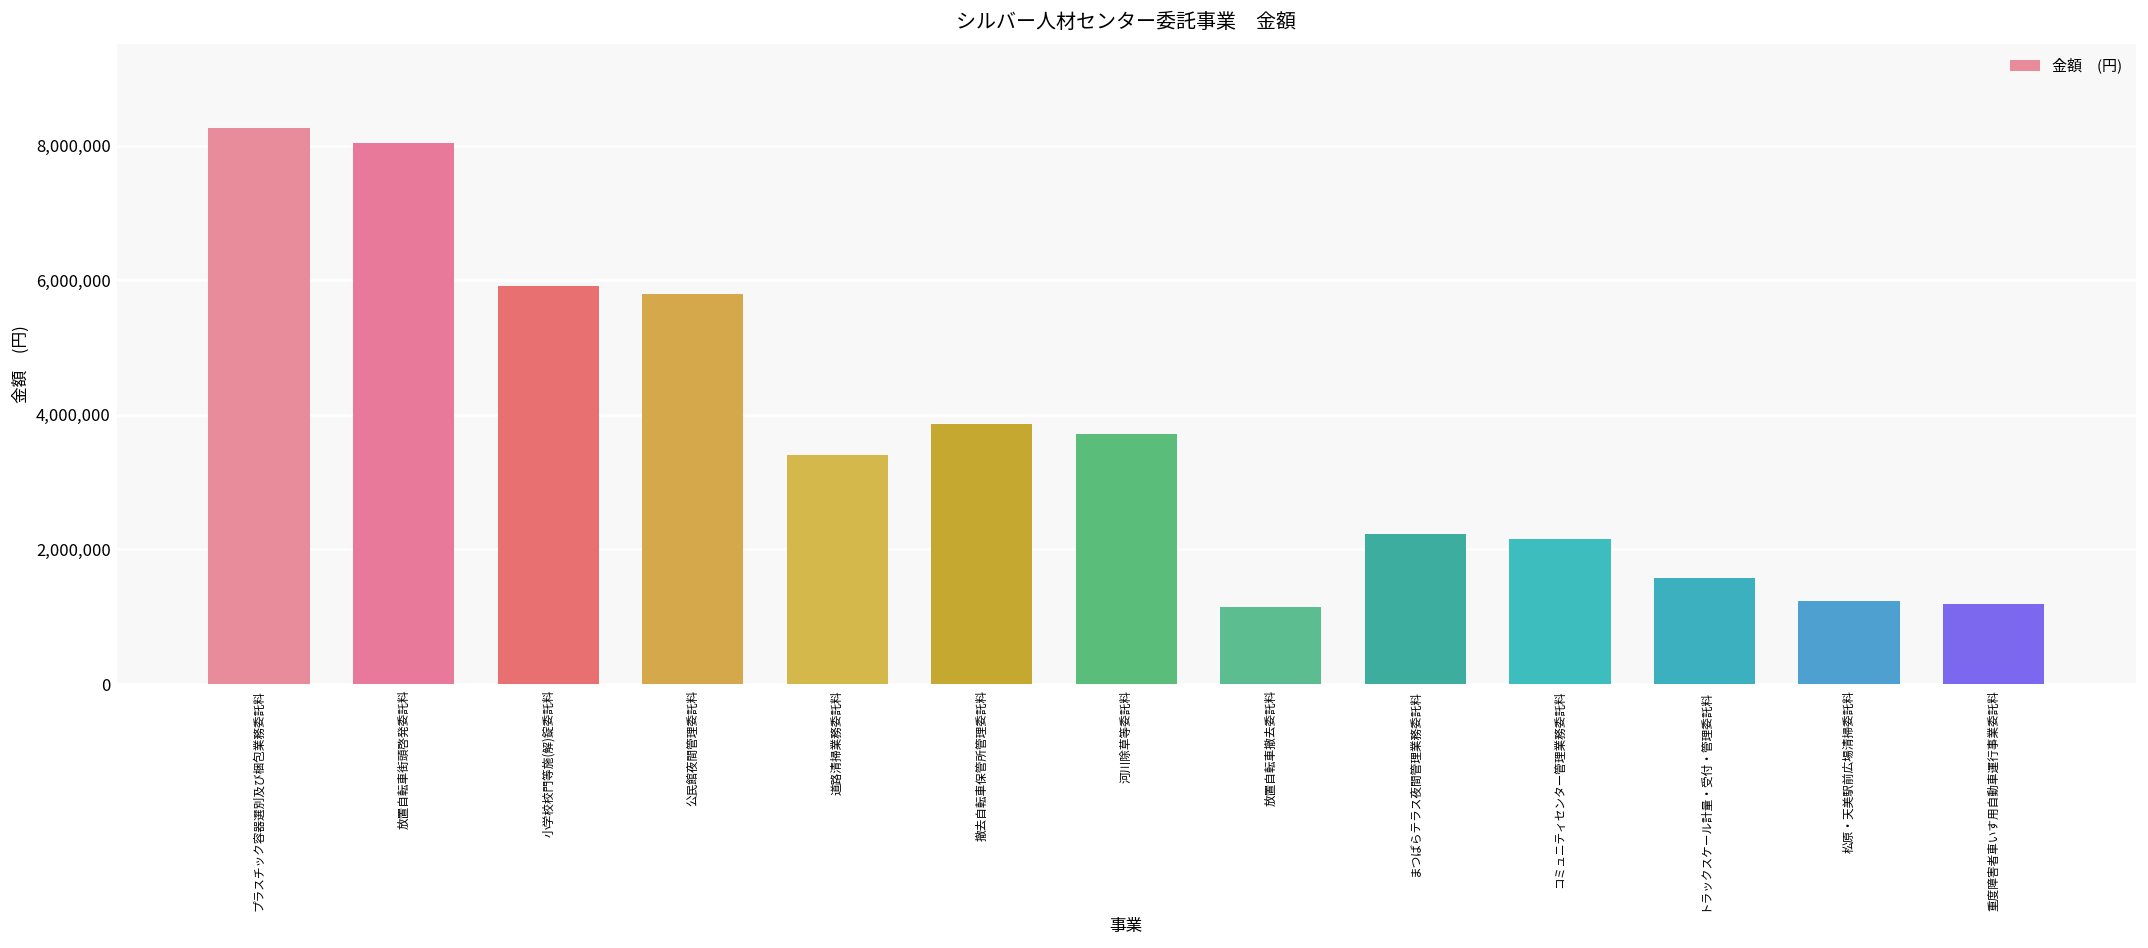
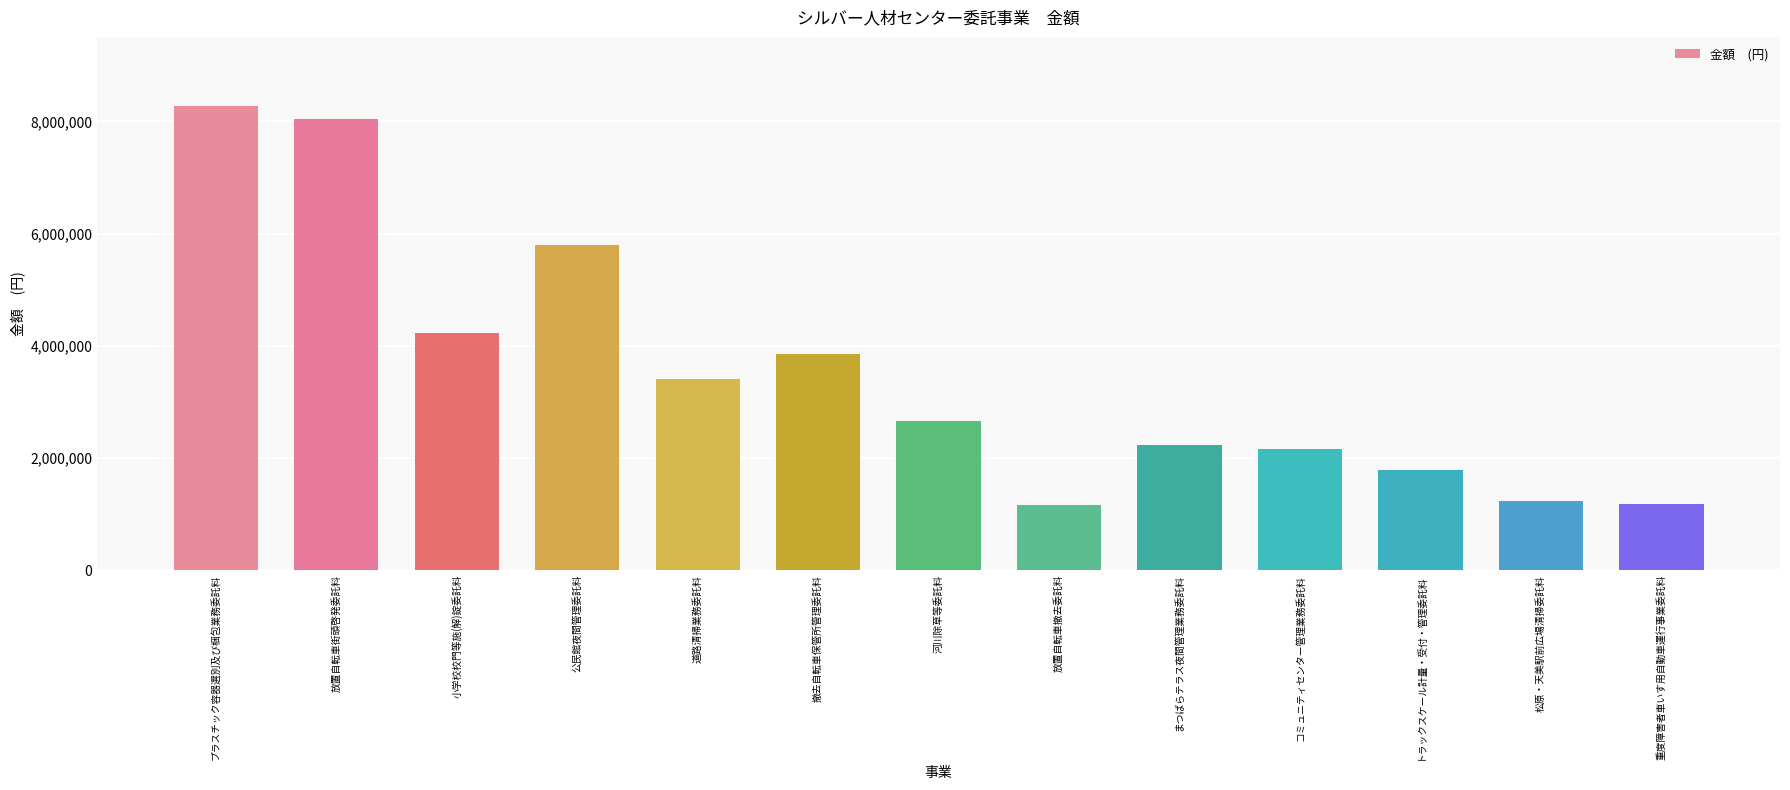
小学校校門等施(解)錠委託料: 5,900,000 -> 4,200,000
河川除草等委託料: 3,700,000 -> 2,700,000
トラックスケール計量・受付・管理委託料: 1,600,000 -> 1,800,000
